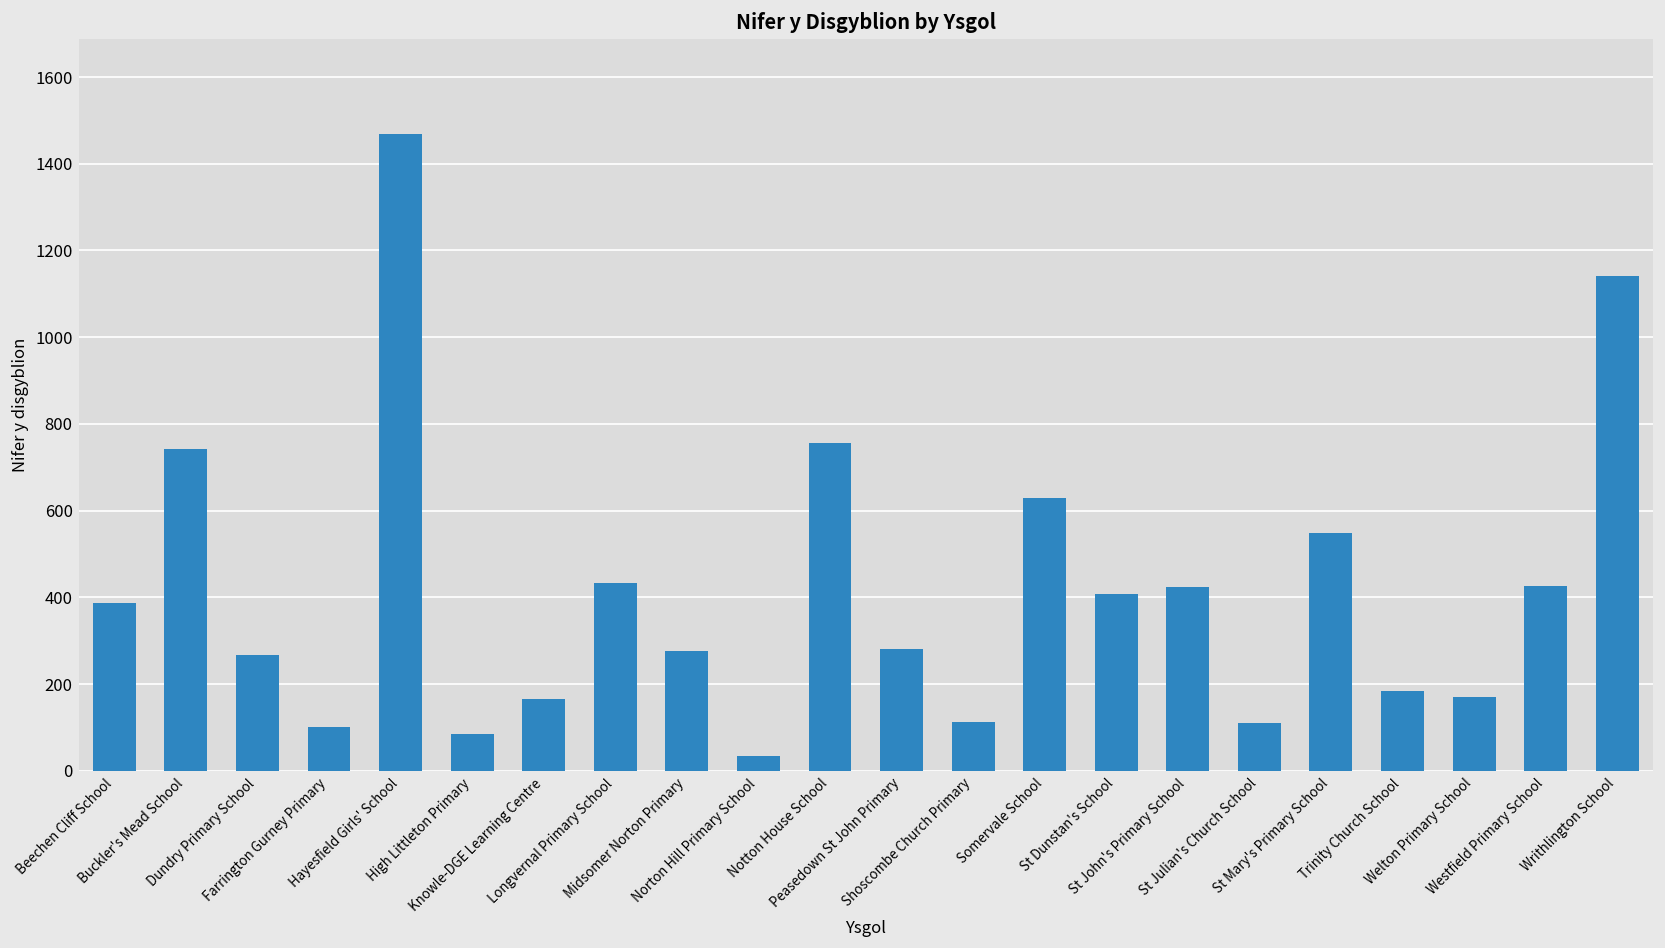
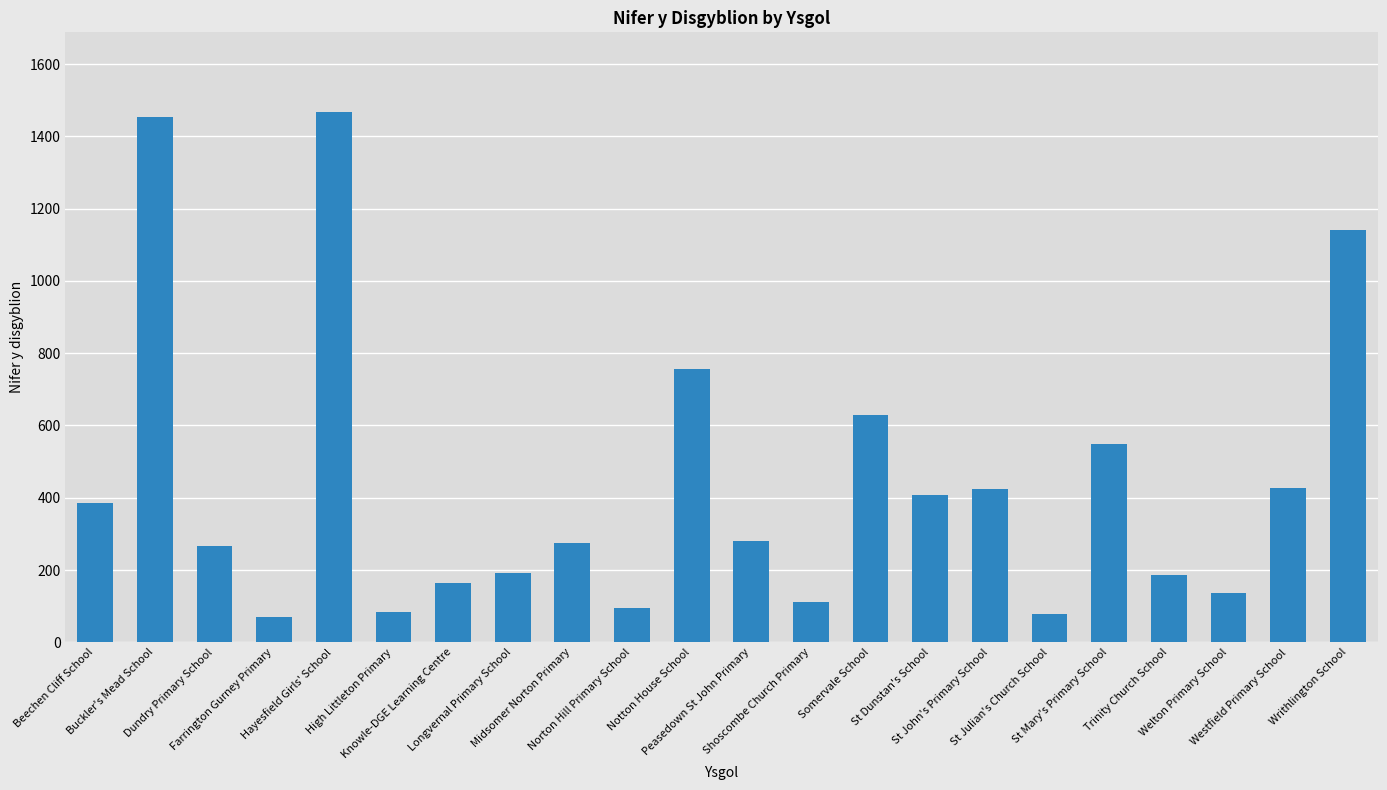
Buckler's Mead School: 740 -> 1450
Farrington Gurney Primary: 100 -> 70
Longvernal Primary School: 430 -> 190
Norton Hill Primary School: 30 -> 100
St Julian's Church School: 110 -> 80
Welton Primary School: 170 -> 140
